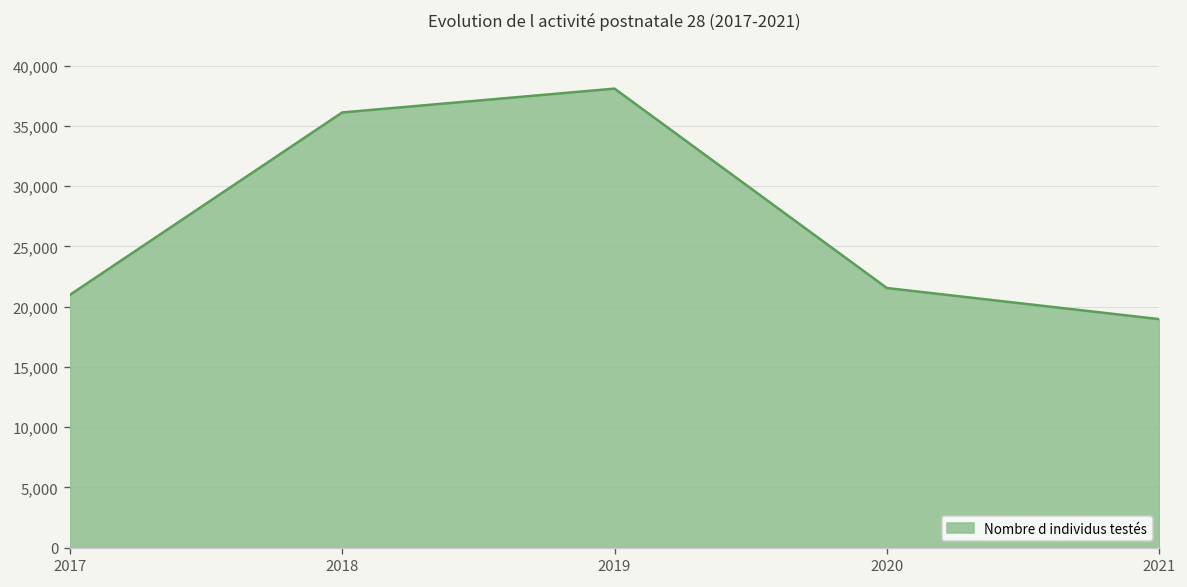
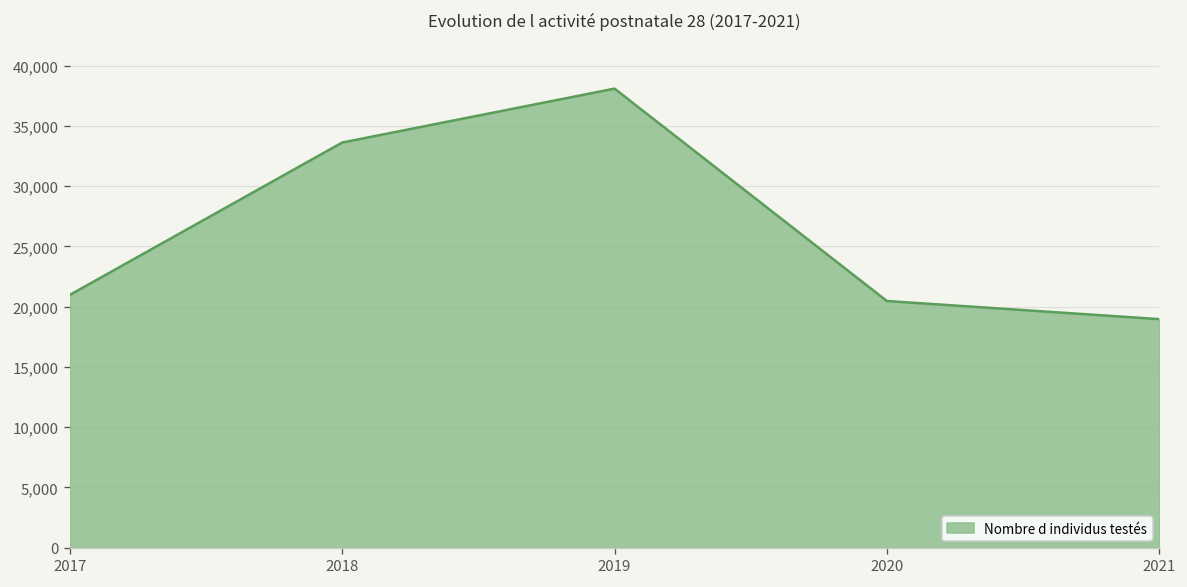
2018: 36,100 -> 33,600
2020: 21,500 -> 20,500
